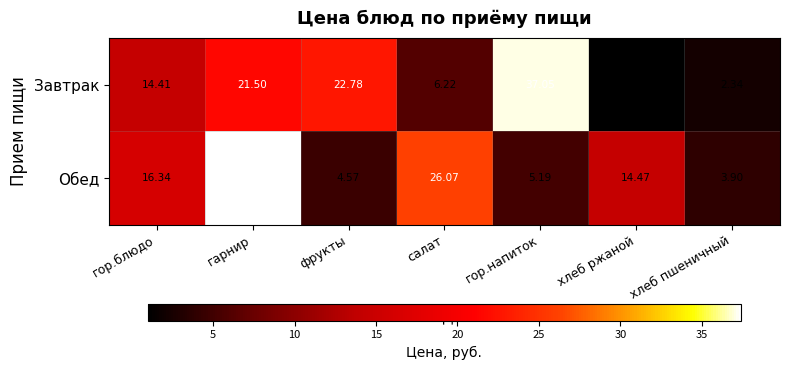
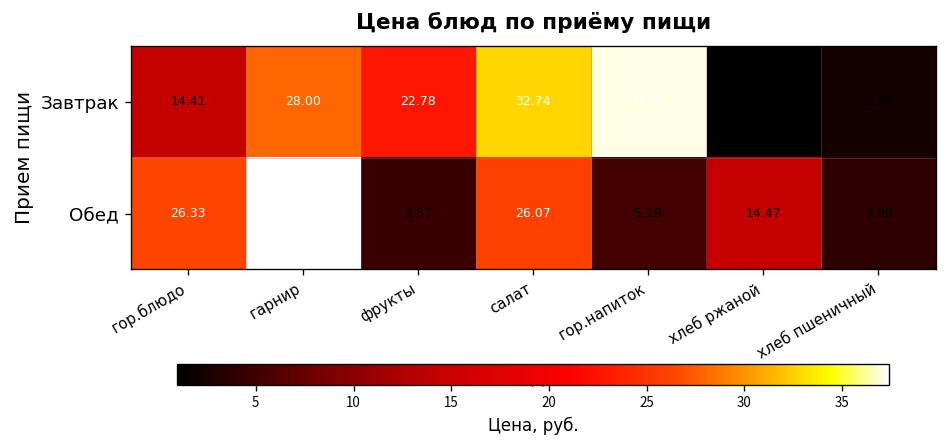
Завтрак, гарнир: 21.50 -> 28.00
Завтрак, салат: 6.22 -> 32.74
Обед, гор.блюдо: 16.34 -> 26.33
